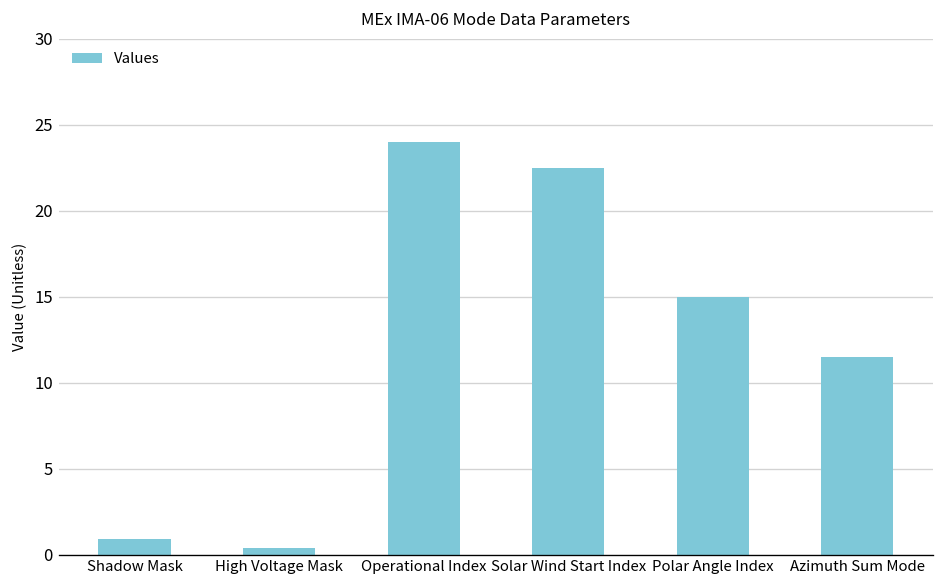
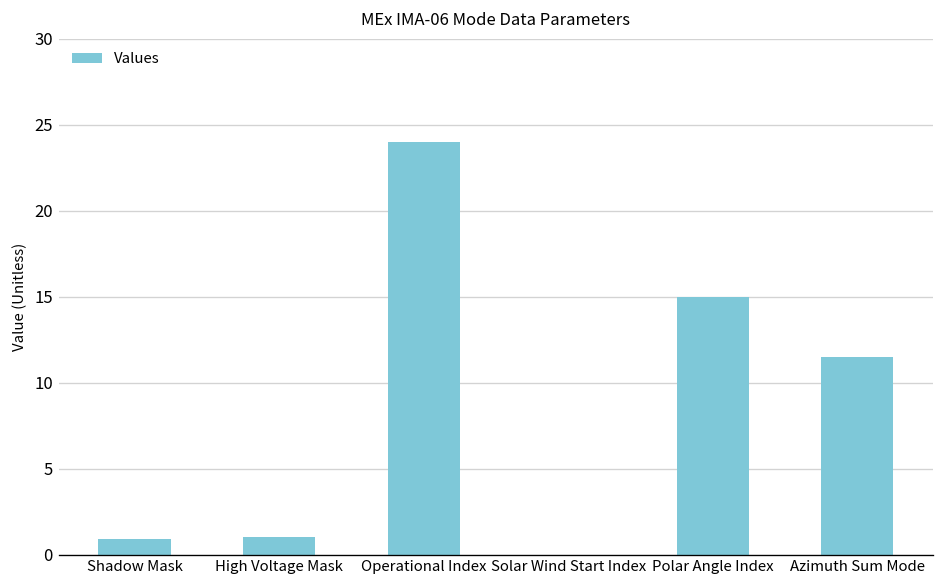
High Voltage Mask: 0.4 -> 1.0
Solar Wind Start Index: 22.5 -> 0.0
